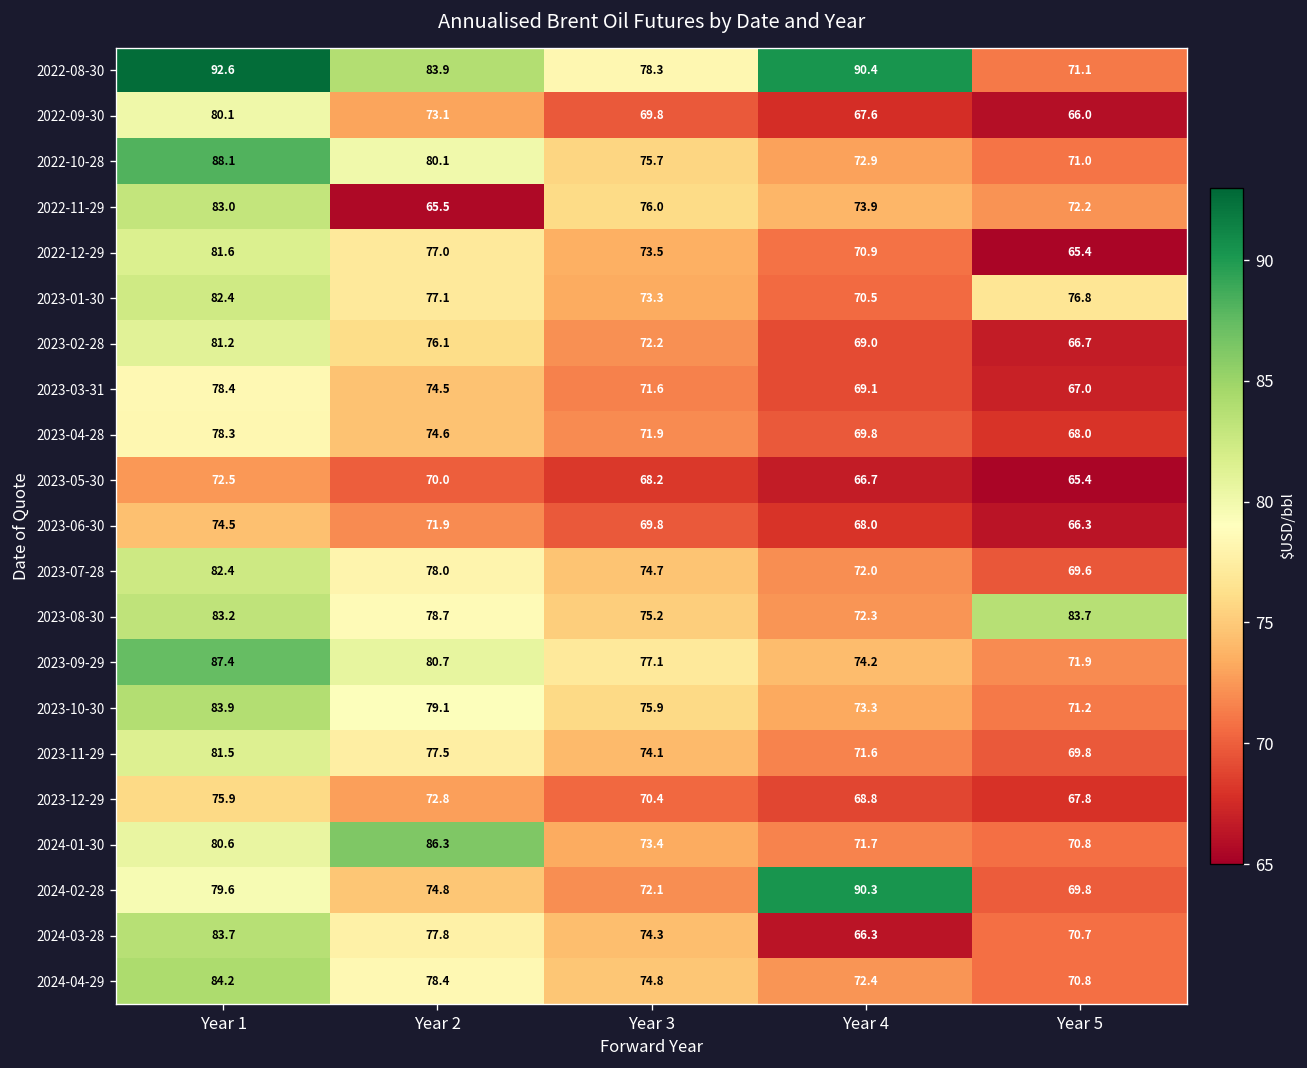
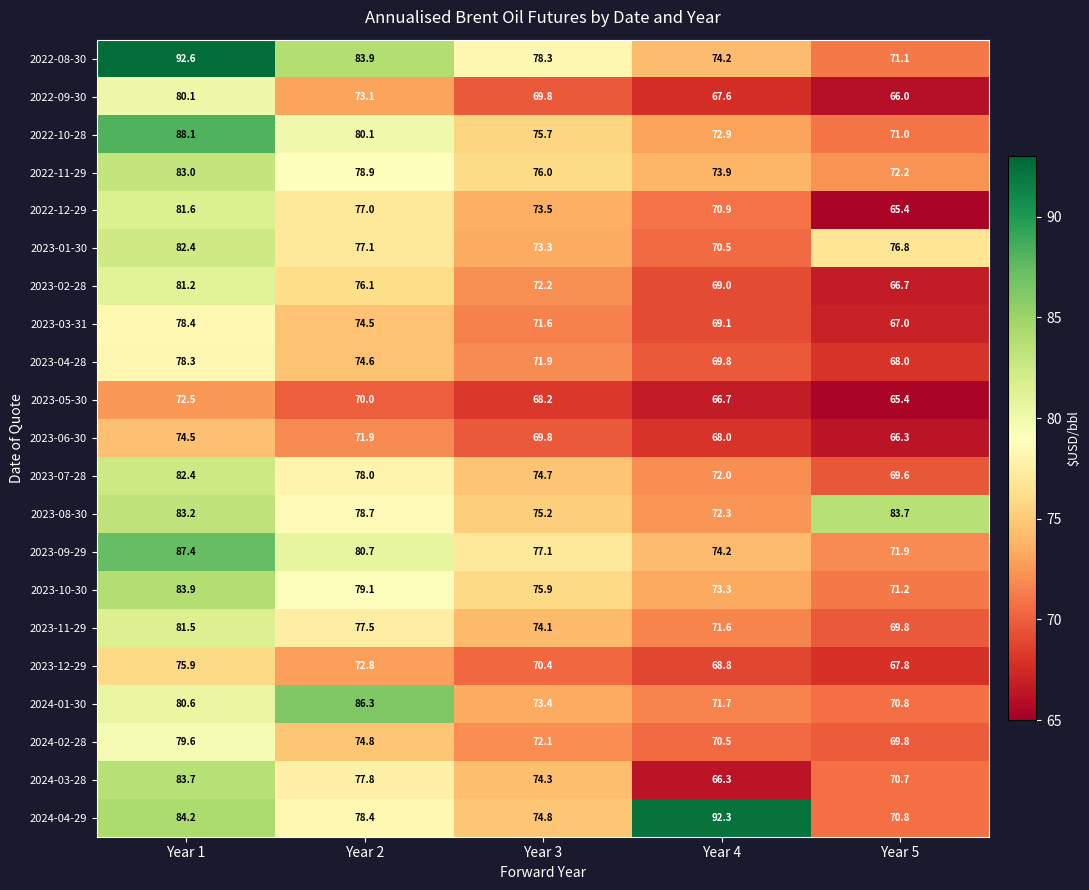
2022-08-30, Year 4: 90.4 -> 74.2
2022-11-29, Year 2: 65.5 -> 78.9
2024-02-28, Year 4: 90.3 -> 70.5
2024-04-29, Year 4: 72.4 -> 92.3
